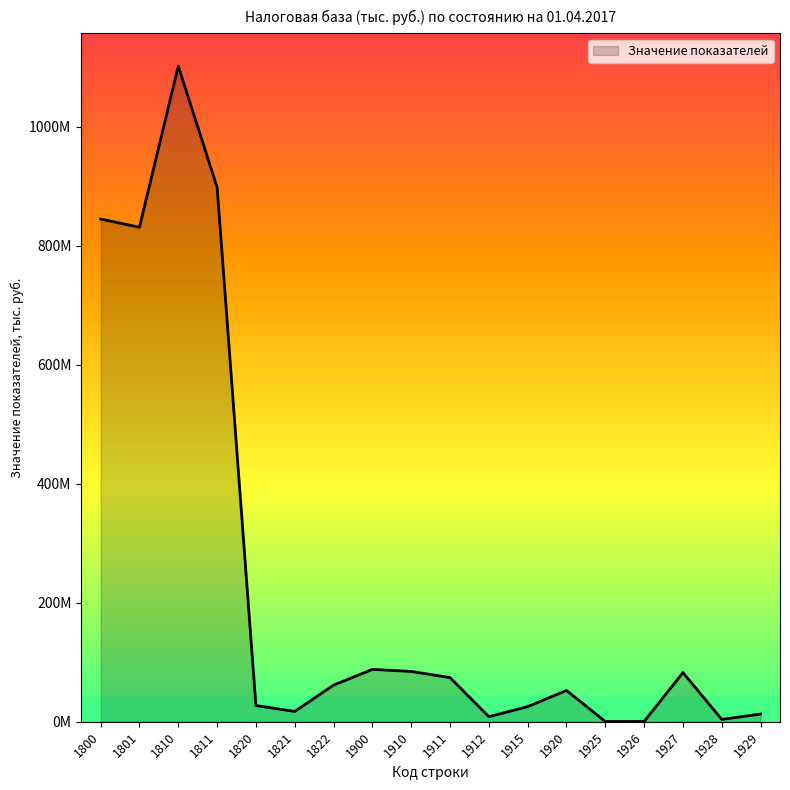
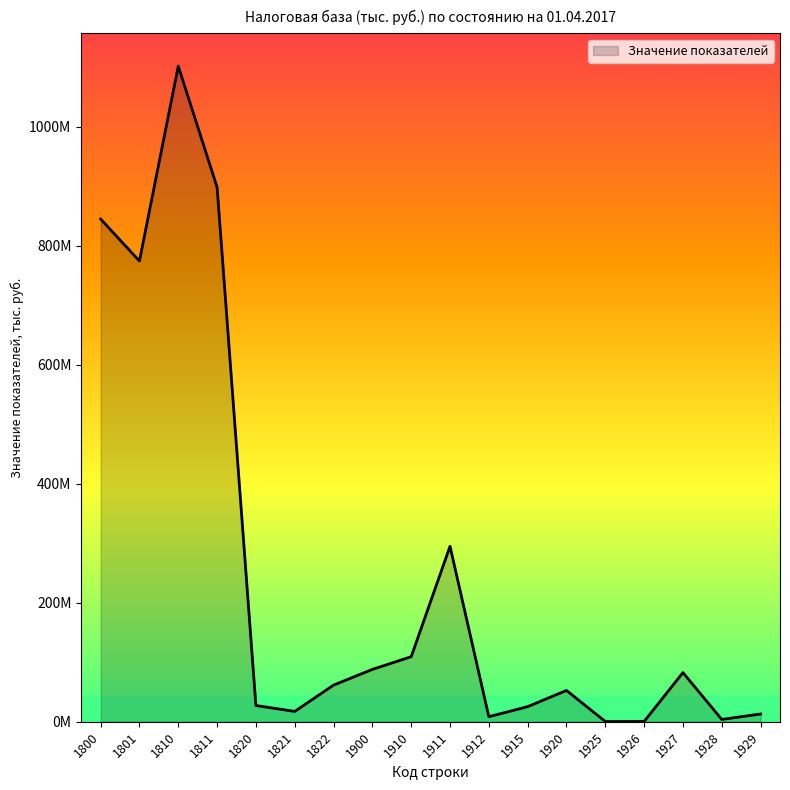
1801: 830000000 -> 770000000
1910: 80000000 -> 110000000
1911: 70000000 -> 290000000
